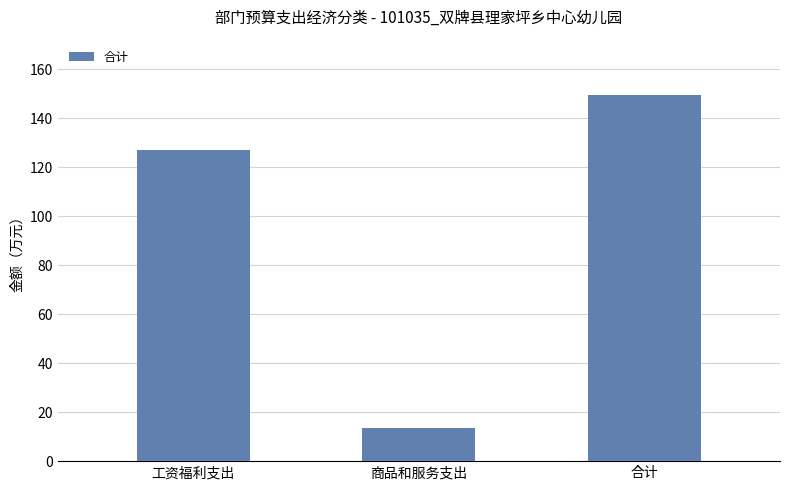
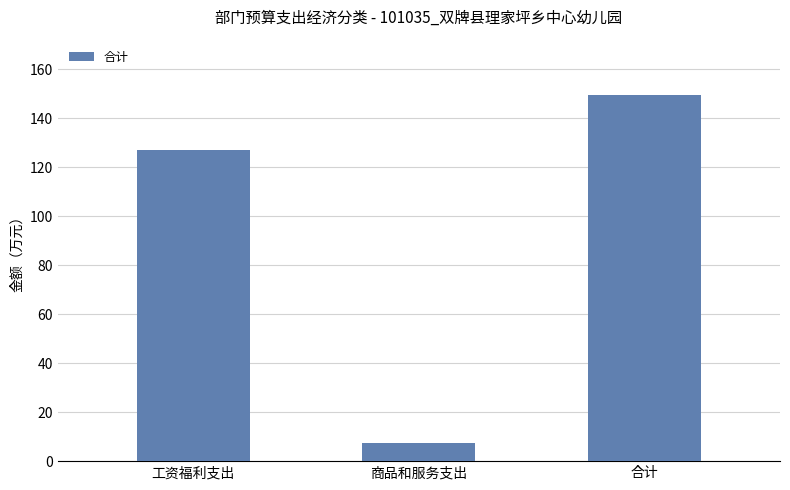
商品和服务支出: 14 -> 7
